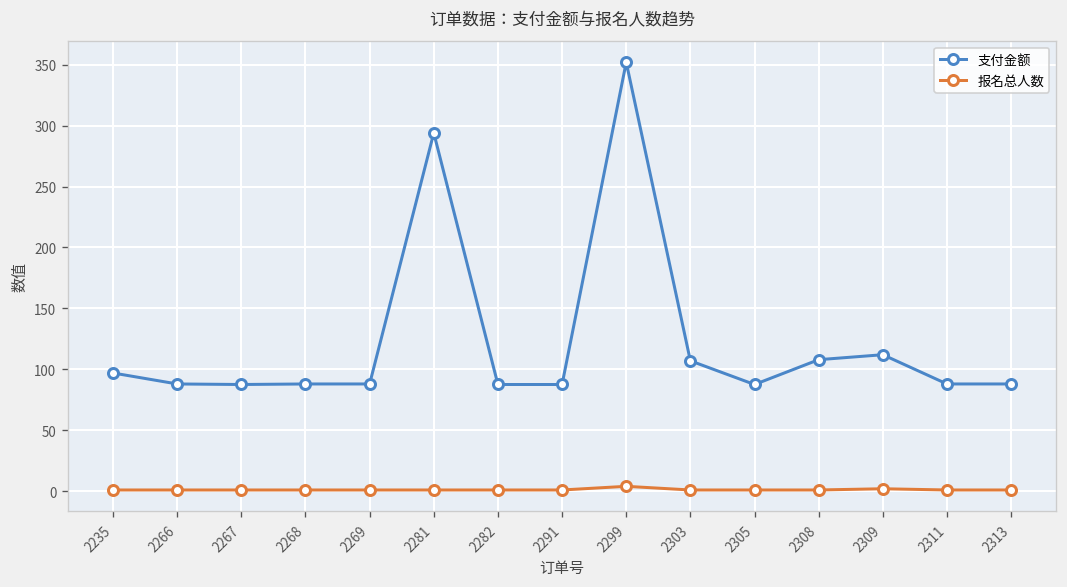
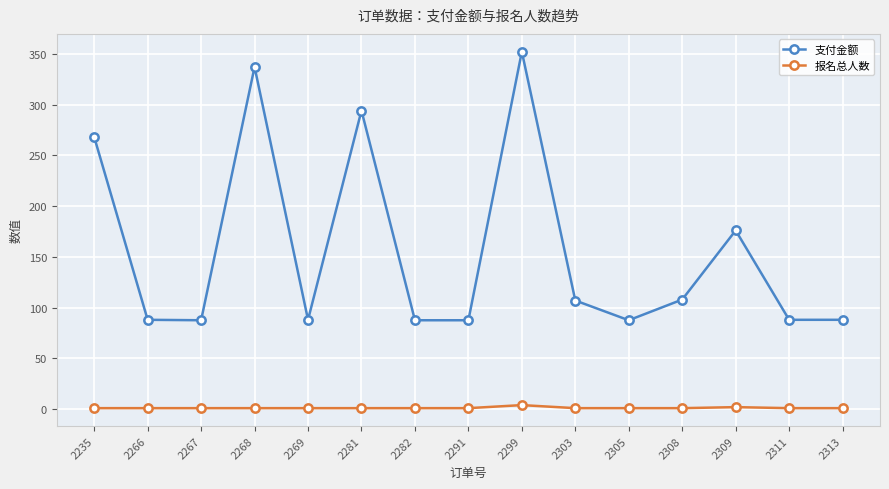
支付金额, 2235: 97 -> 268
支付金额, 2268: 88 -> 337
支付金额, 2309: 112 -> 176
